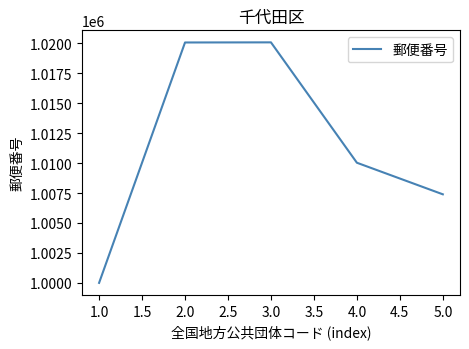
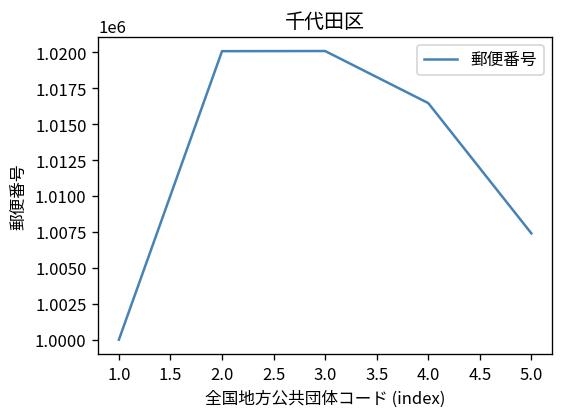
4.0: 1010000 -> 1016500
